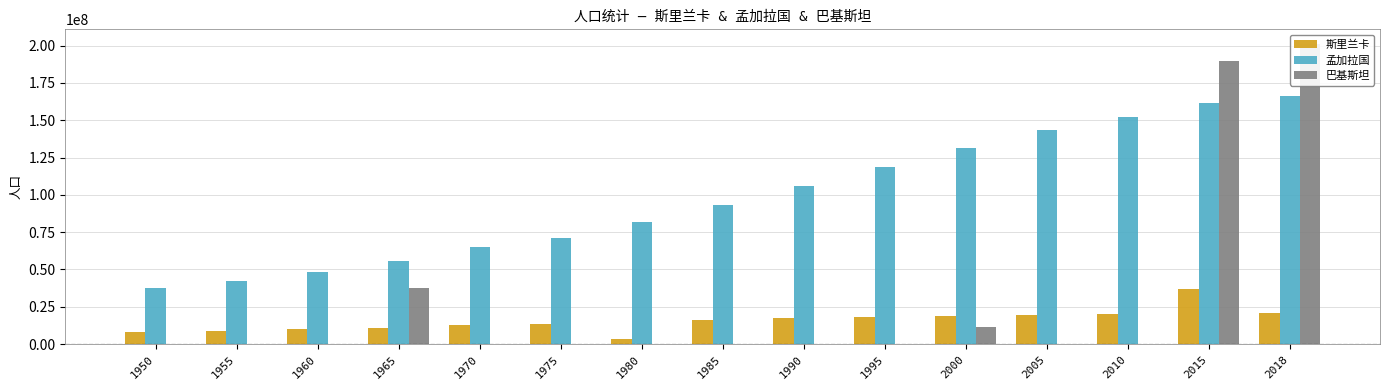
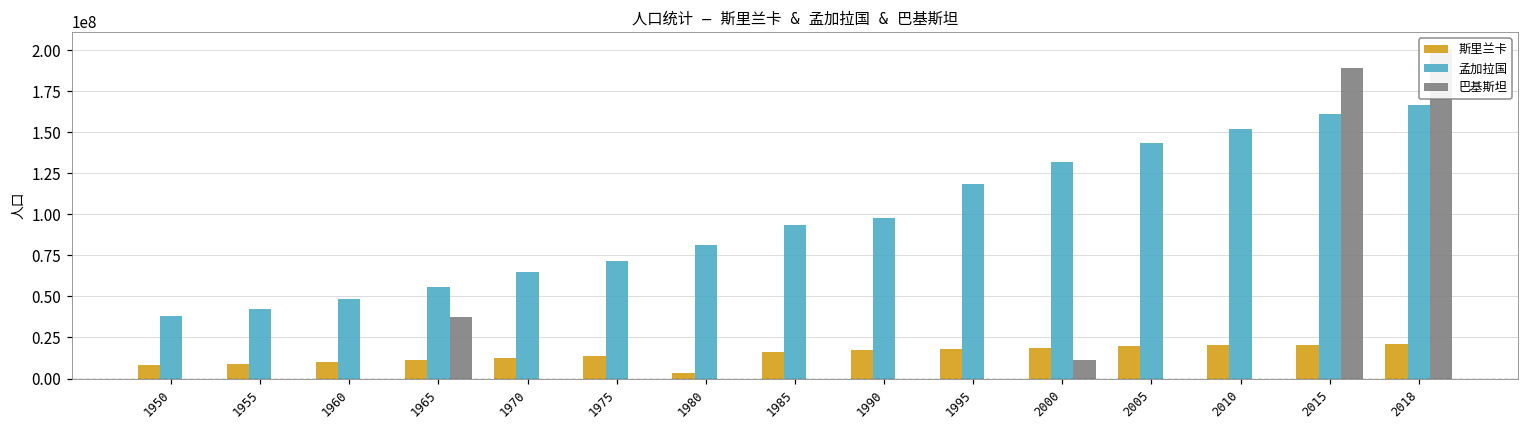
孟加拉国, 1990: 106000000 -> 98000000
斯里兰卡, 2015: 37000000 -> 21000000
